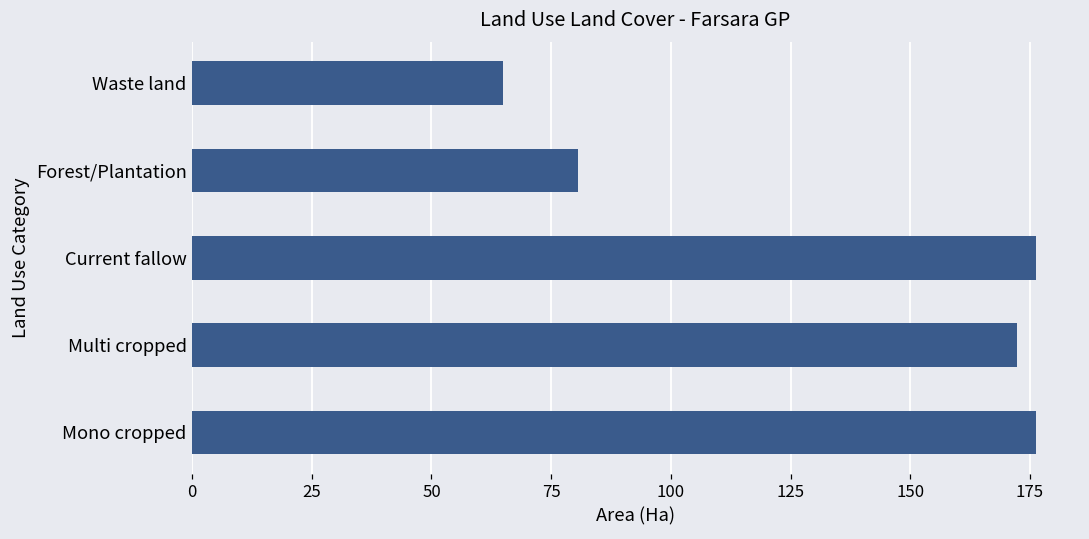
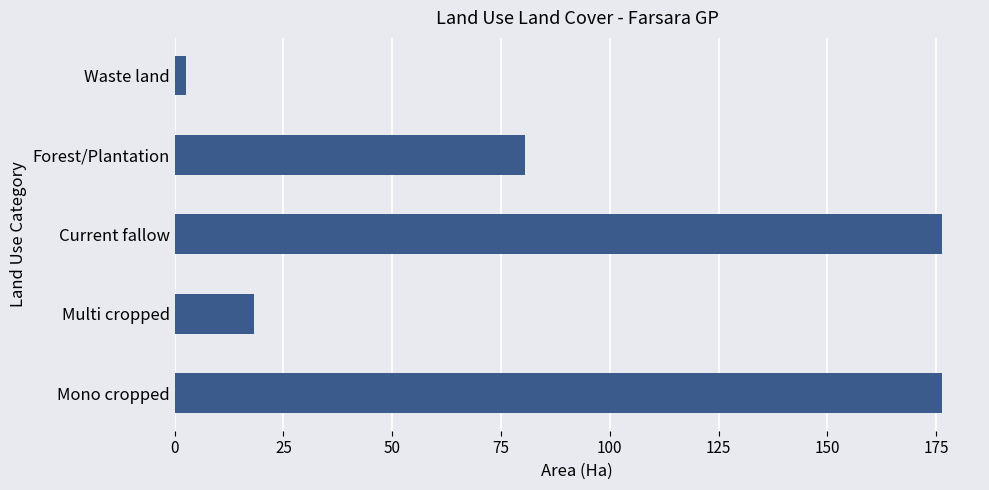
Waste land: 65 -> 3
Multi cropped: 172 -> 18
